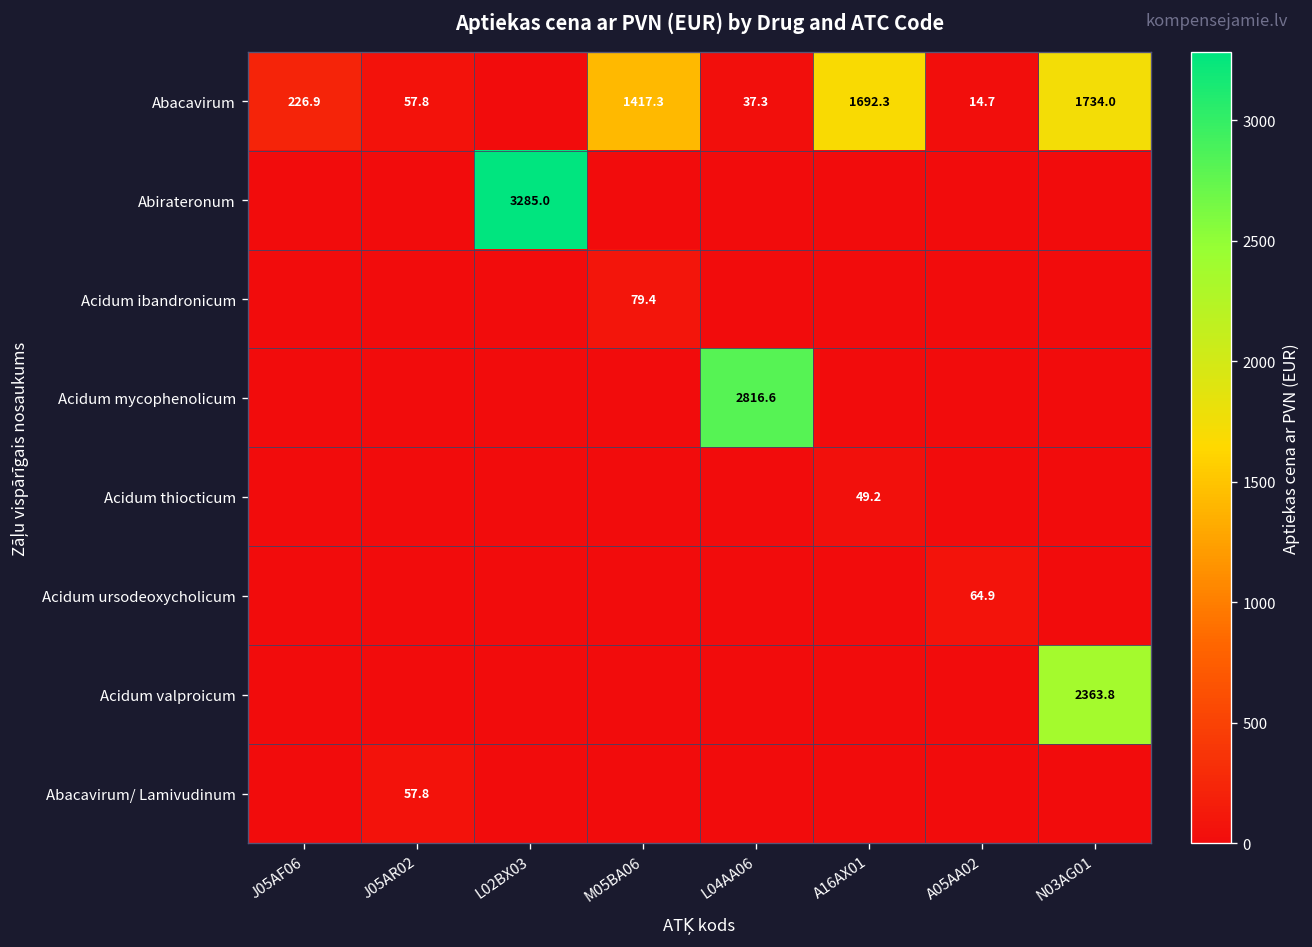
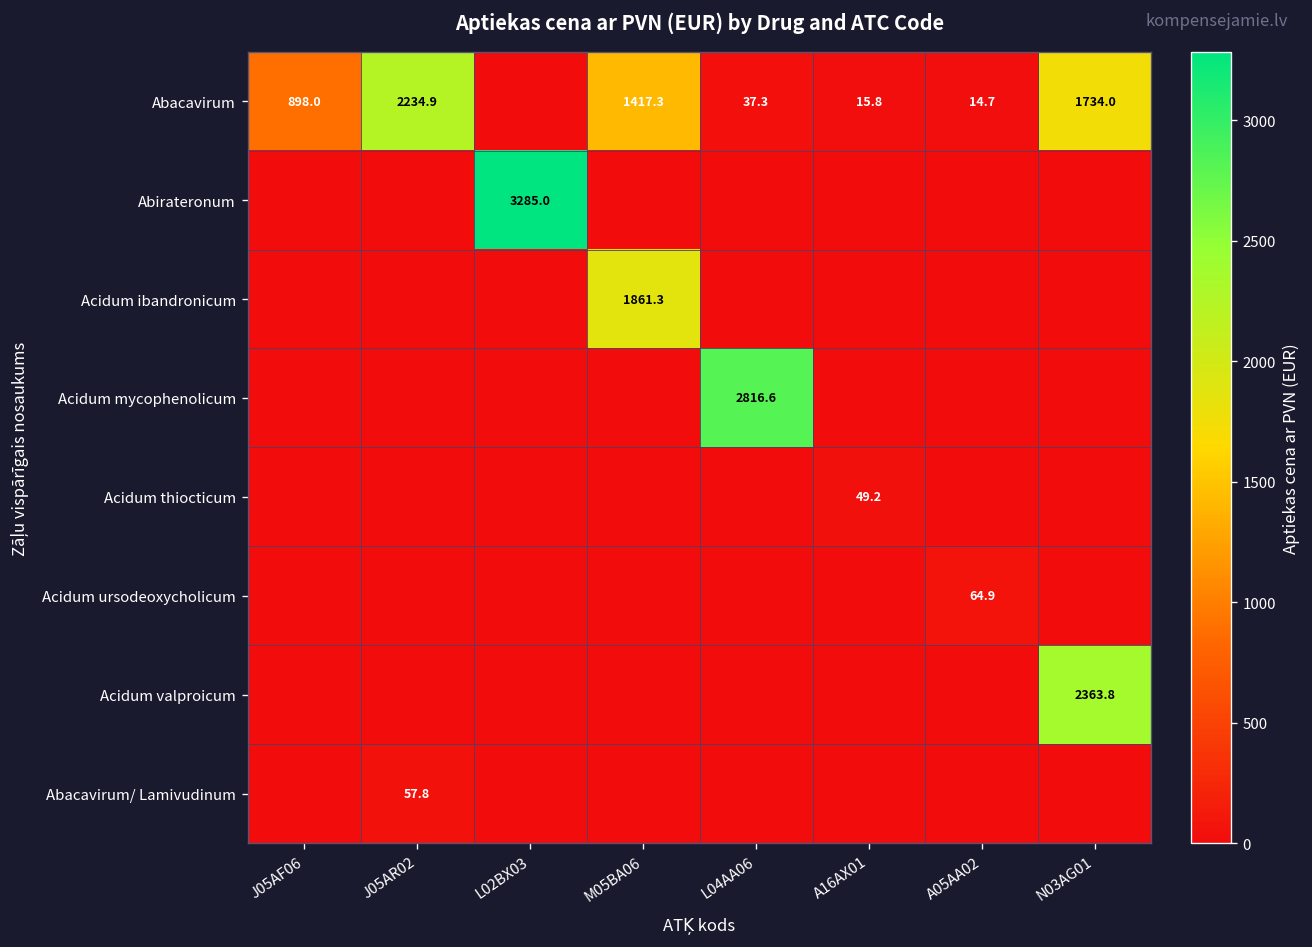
Abacavirum, J05AF06: 226.9 -> 898.0
Abacavirum, J05AR02: 57.8 -> 2234.9
Abacavirum, A16AX01: 1692.3 -> 15.8
Acidum ibandronicum, M05BA06: 79.4 -> 1861.3
